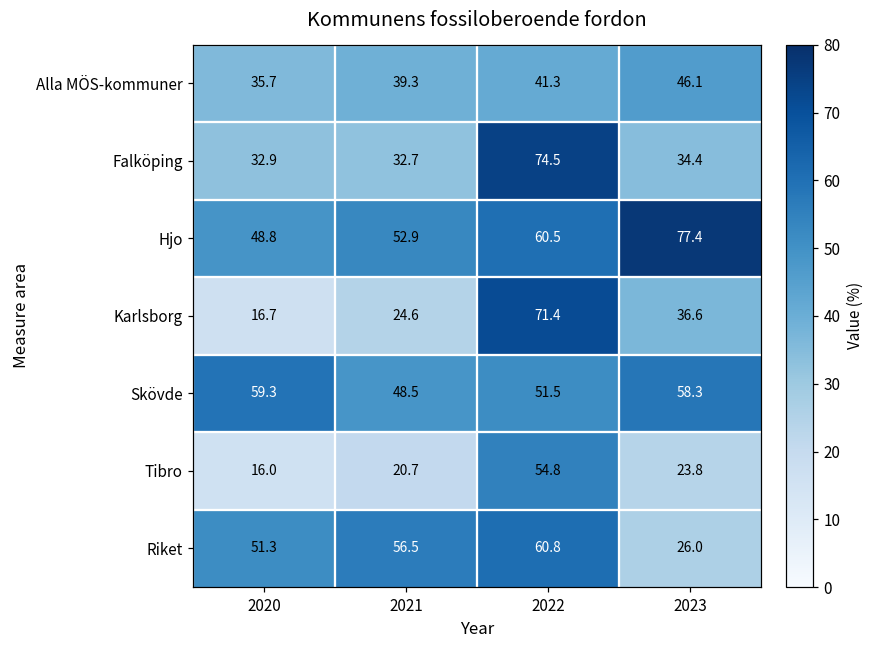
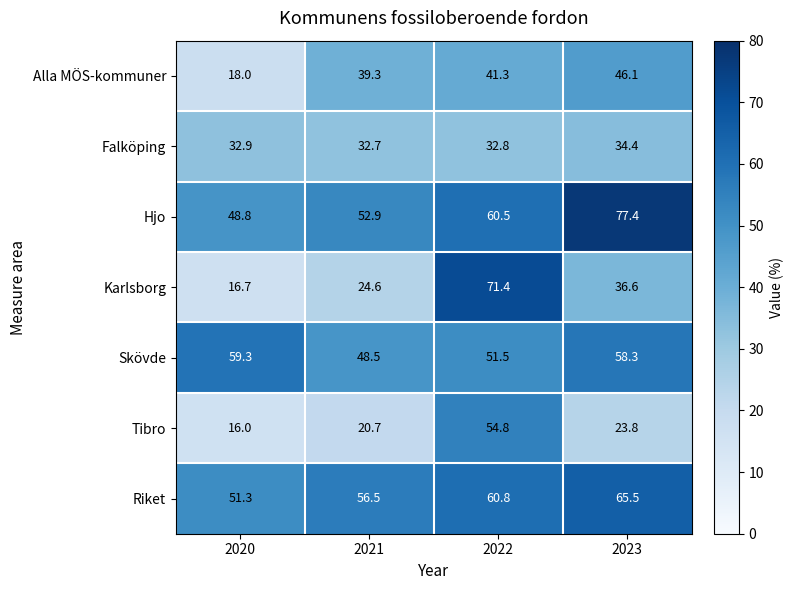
Alla MÖS-kommuner, 2020: 35.7 -> 18.0
Falköping, 2022: 74.5 -> 32.8
Riket, 2023: 26.0 -> 65.5
